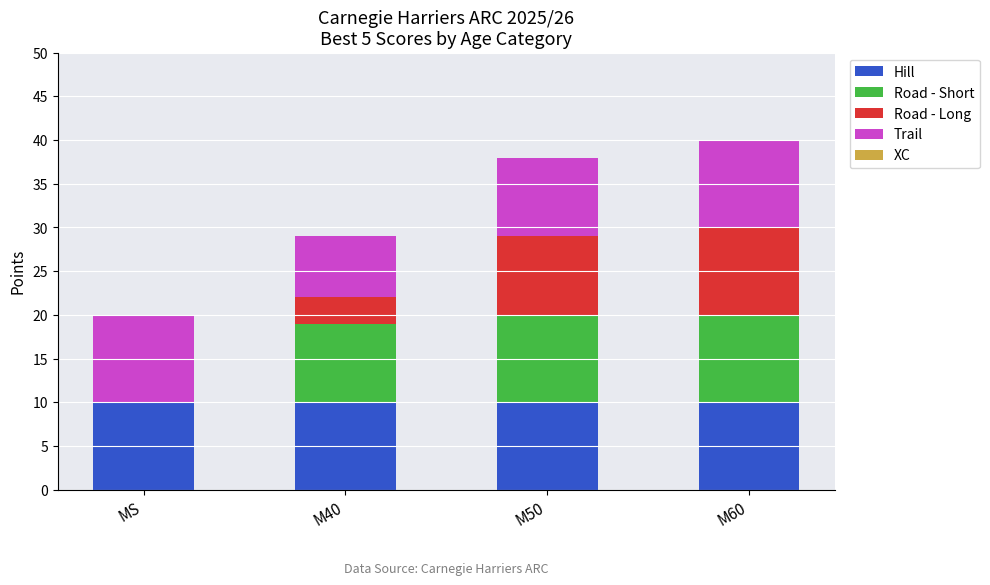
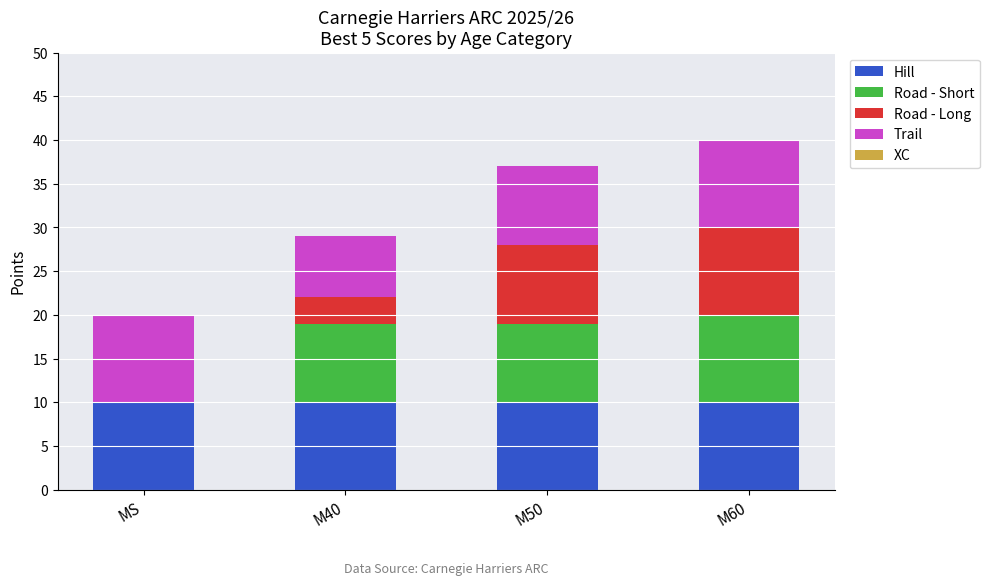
Road - Short, M50: 10 -> 9
